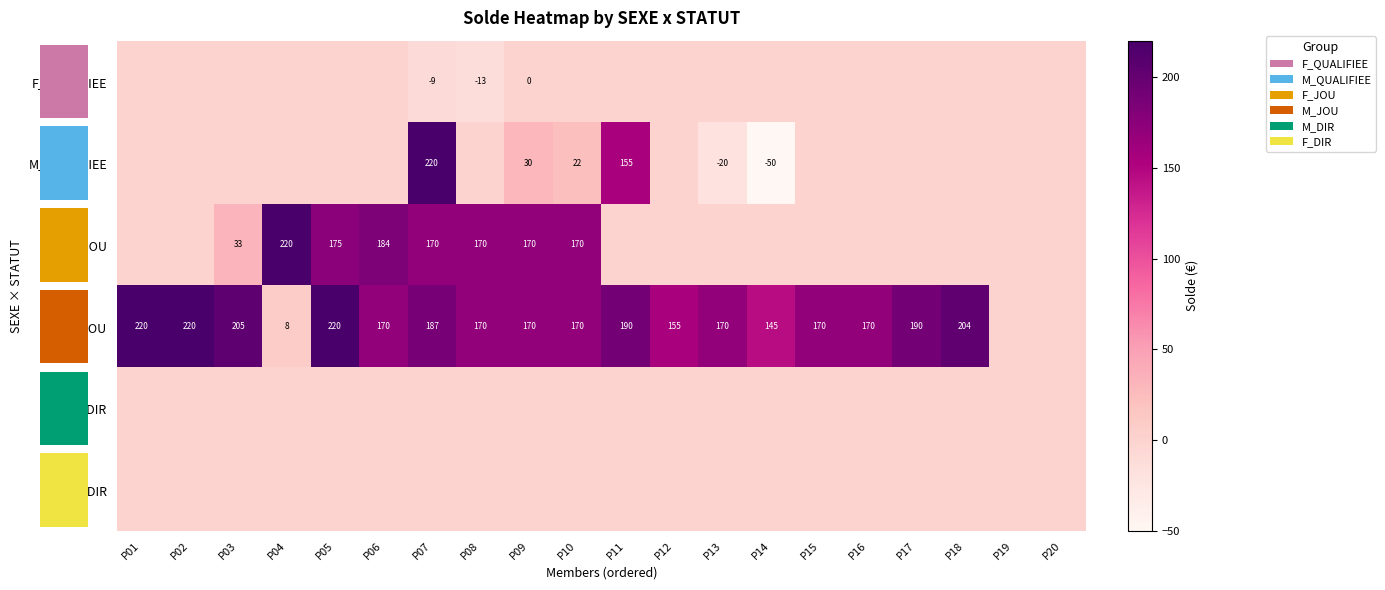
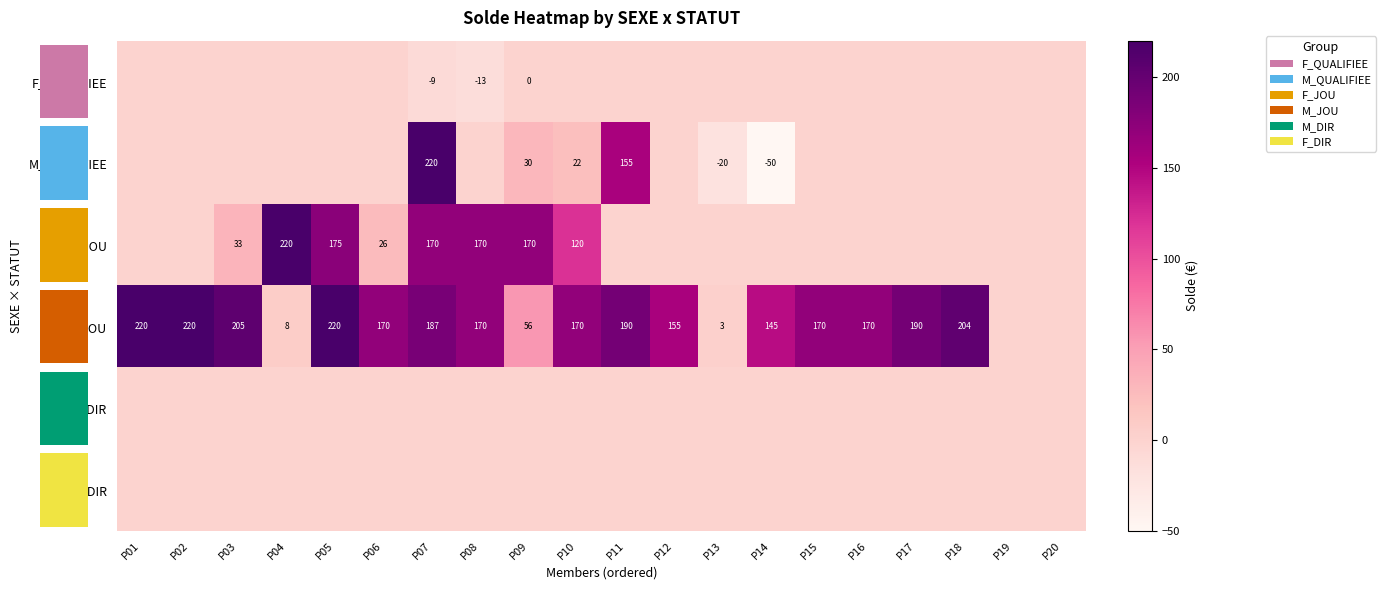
F_JOU, P06: 184 -> 26
F_JOU, P10: 170 -> 120
M_JOU, P09: 170 -> 56
M_JOU, P13: 170 -> 3
